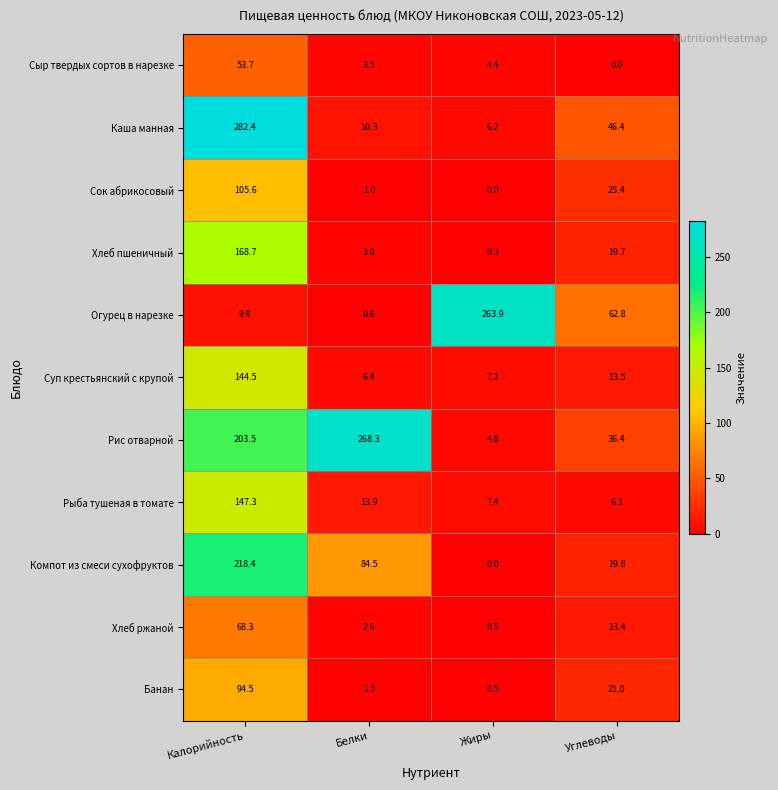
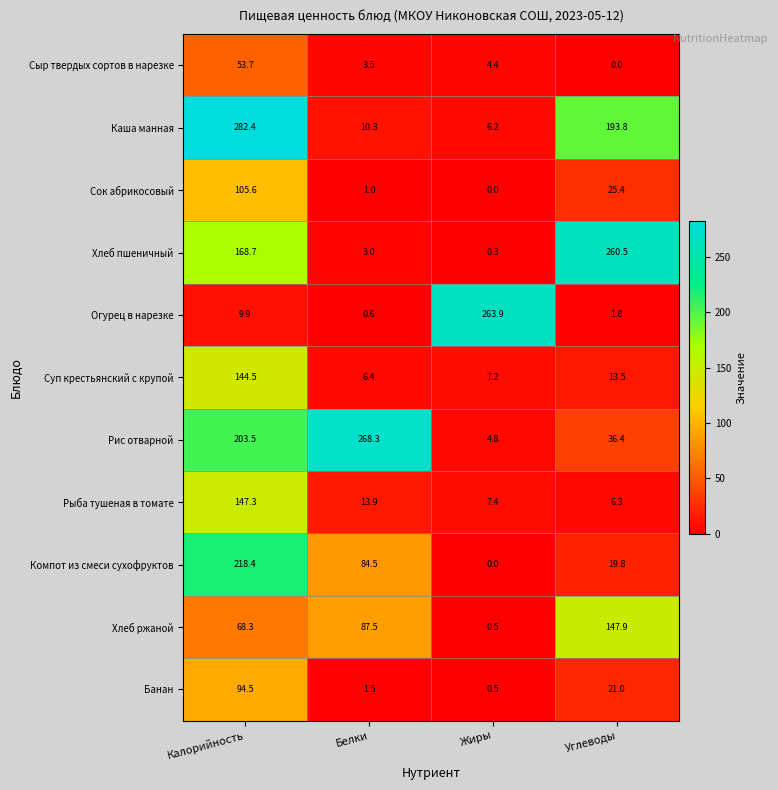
Каша манная, Углеводы: 46.4 -> 193.8
Хлеб пшеничный, Углеводы: 19.7 -> 260.5
Огурец в нарезке, Углеводы: 62.8 -> 1.8
Хлеб ржаной, Белки: 2.6 -> 87.5
Хлеб ржаной, Углеводы: 13.4 -> 147.9
